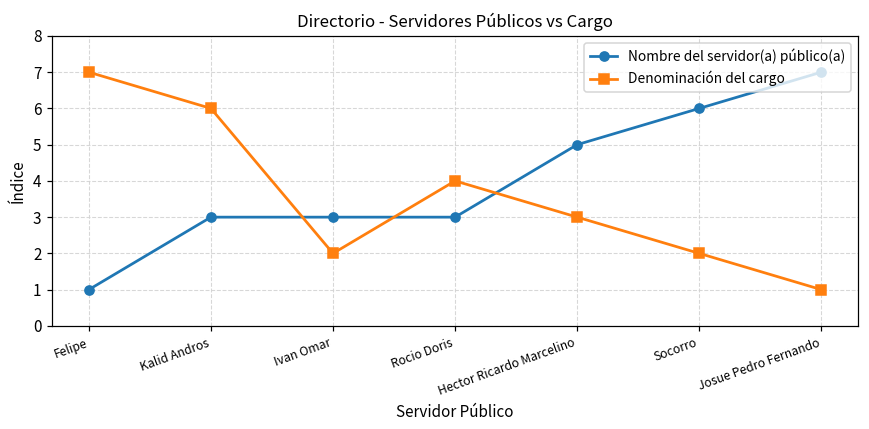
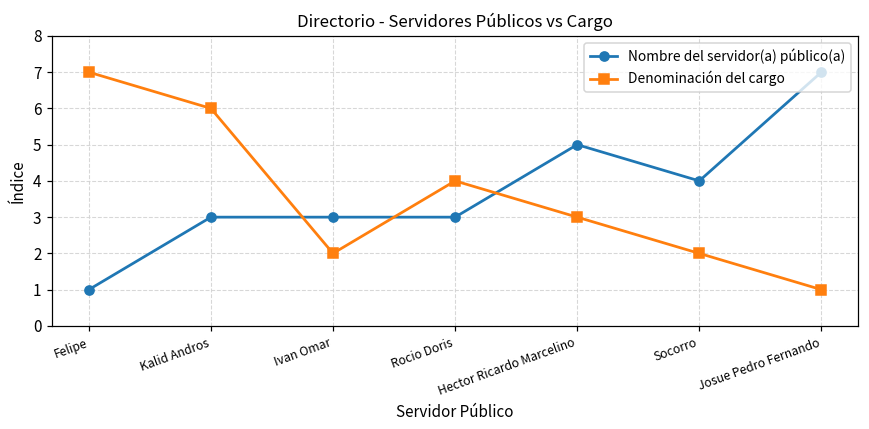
Nombre del servidor(a) público(a), Socorro: 6 -> 4
